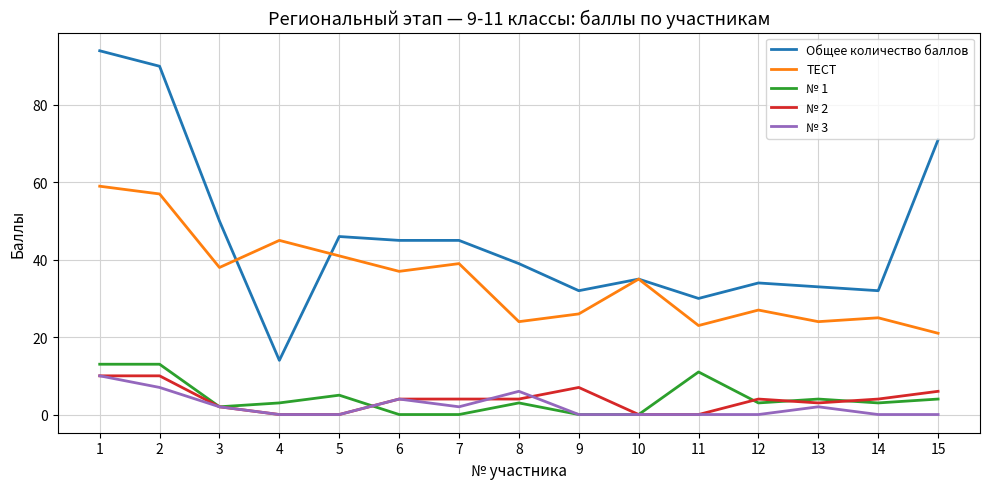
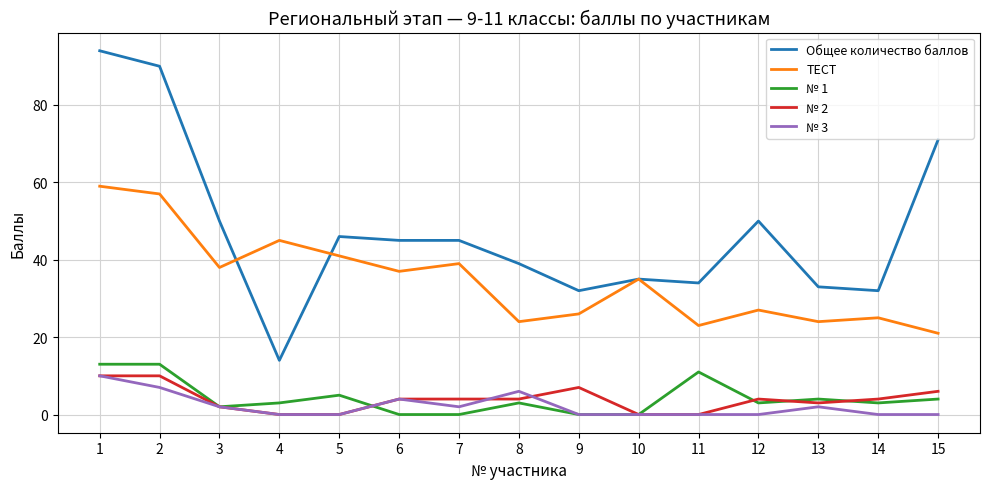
Общее количество баллов, 11: 30 -> 34
Общее количество баллов, 12: 34 -> 50
